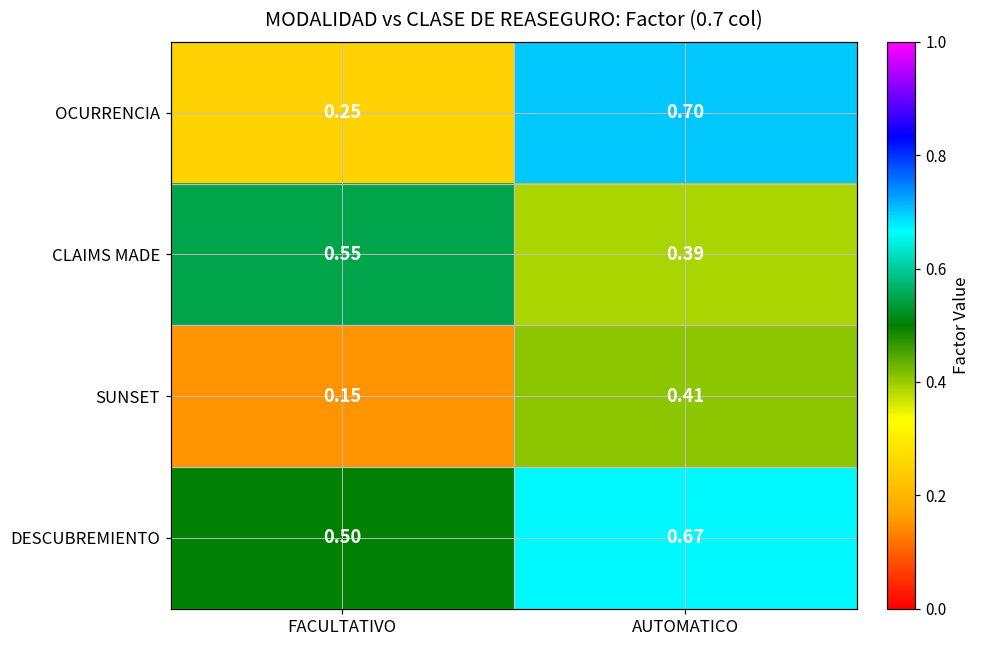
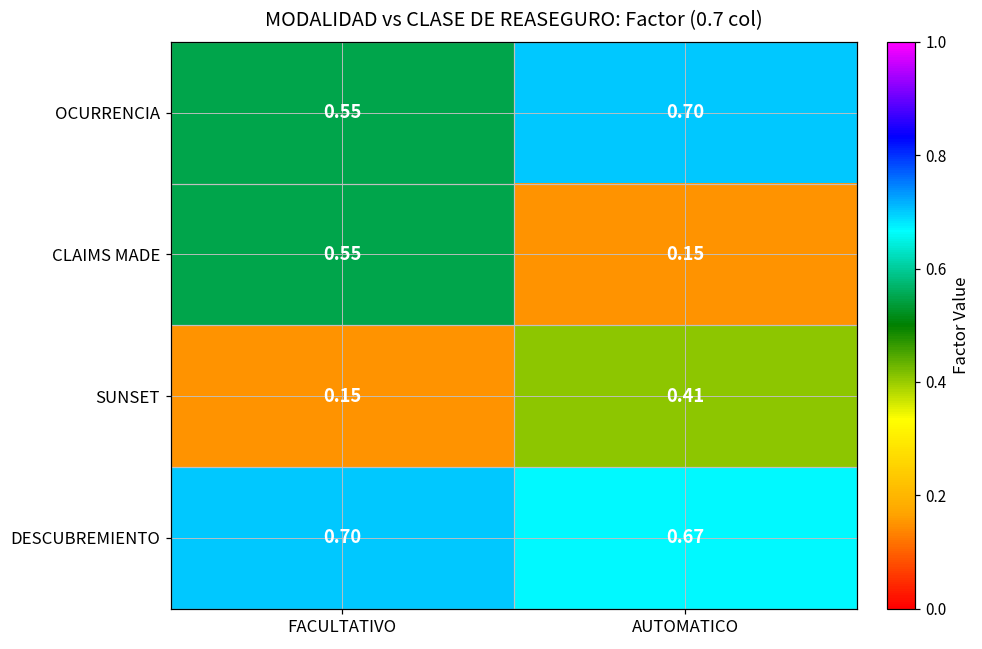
OCURRENCIA, FACULTATIVO: 0.25 -> 0.55
CLAIMS MADE, AUTOMATICO: 0.39 -> 0.15
DESCUBREMIENTO, FACULTATIVO: 0.50 -> 0.70
